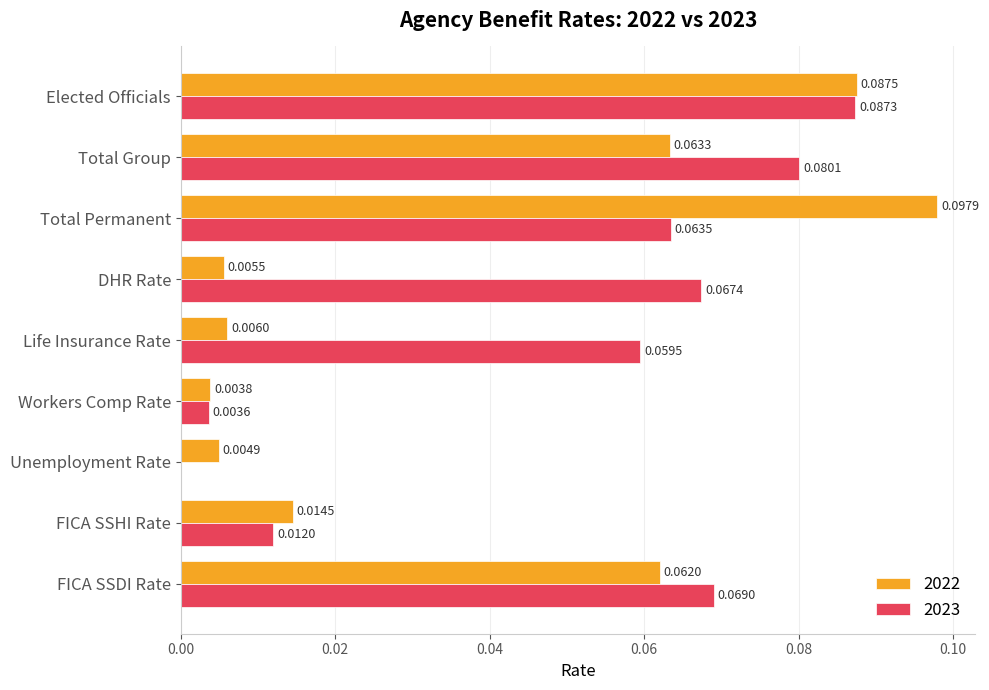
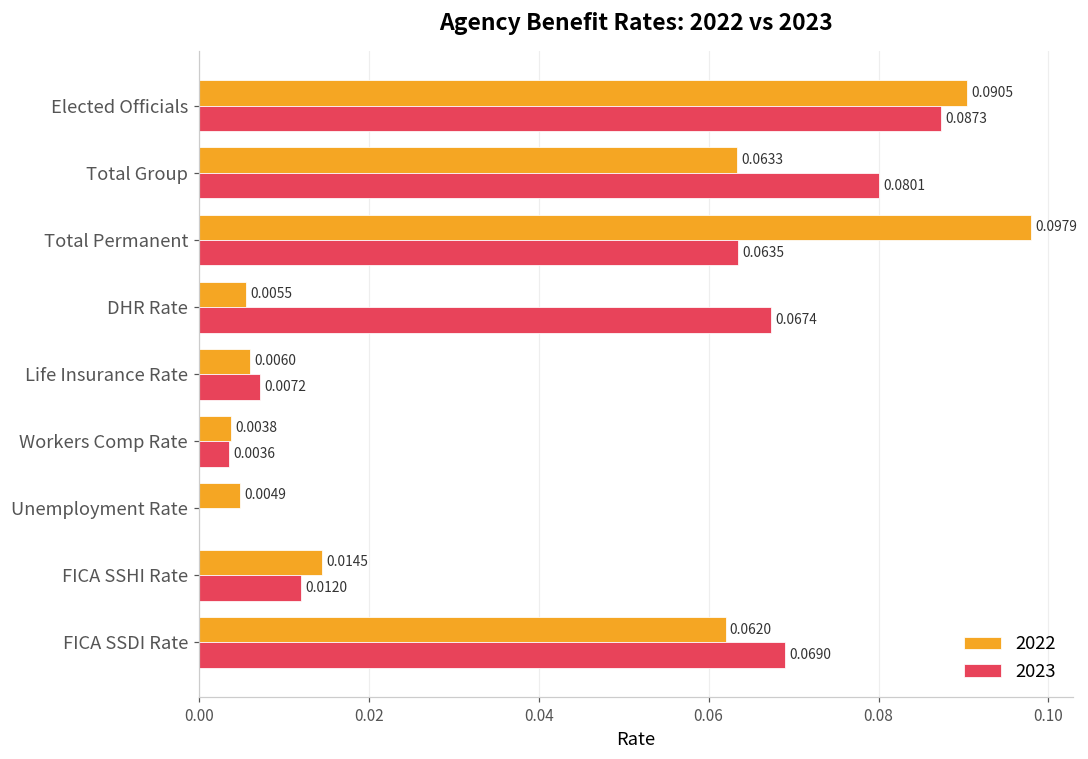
2022, Elected Officials: 0.0875 -> 0.0905
2023, Life Insurance Rate: 0.0595 -> 0.0072
